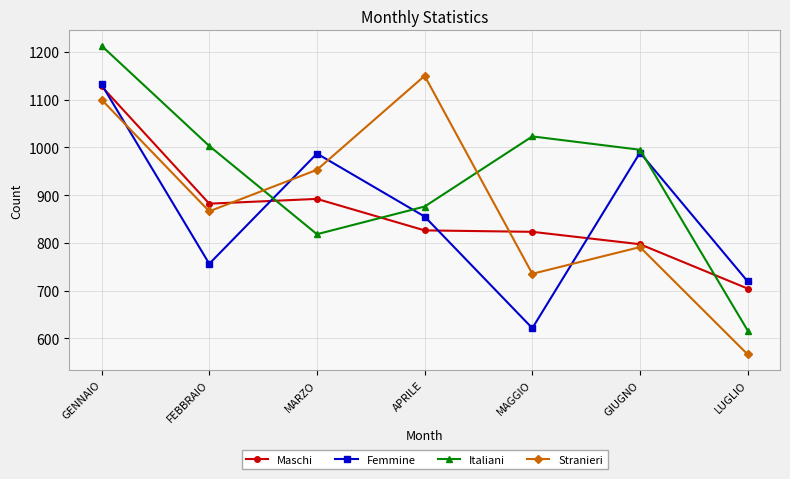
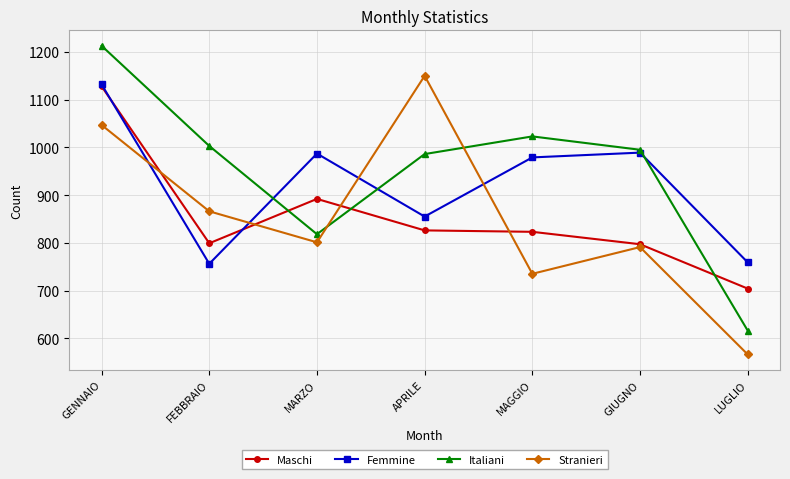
Stranieri, GENNAIO: 1100 -> 1050
Maschi, FEBBRAIO: 880 -> 800
Stranieri, MARZO: 950 -> 800
Italiani, APRILE: 880 -> 990
Femmine, MAGGIO: 620 -> 980
Femmine, LUGLIO: 720 -> 760
